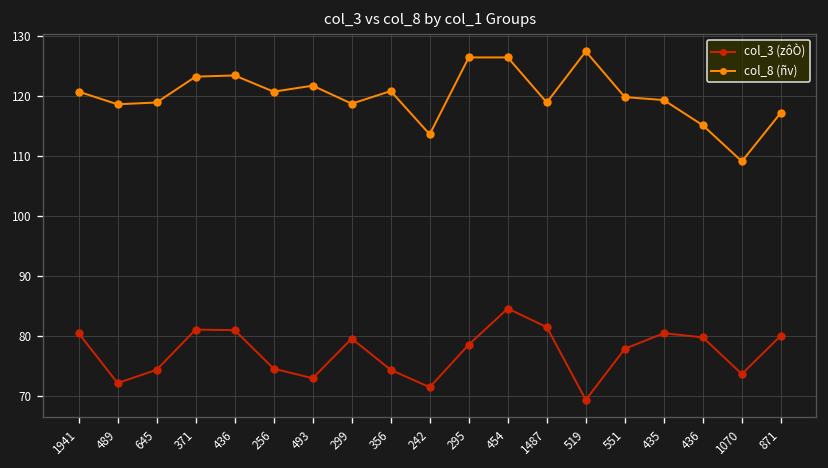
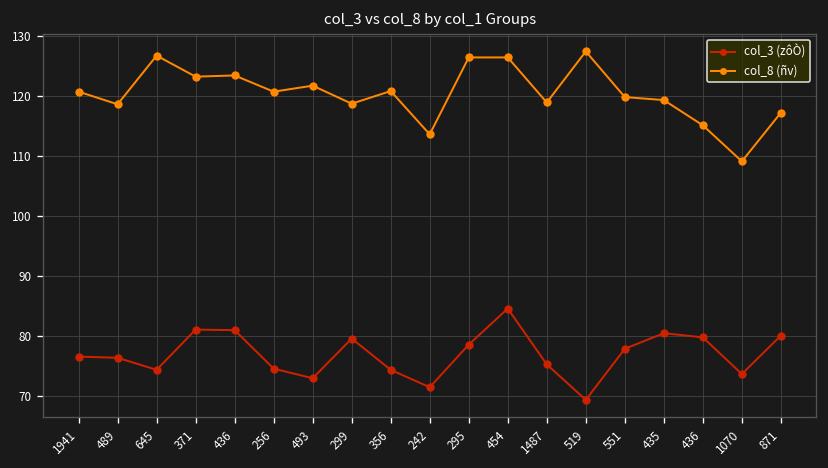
col_3 (zôÒ), 1941: 81 -> 77
col_3 (zôÒ), 489: 72 -> 76
col_8 (ñv), 645: 119 -> 127
col_3 (zôÒ), 1487: 82 -> 75
